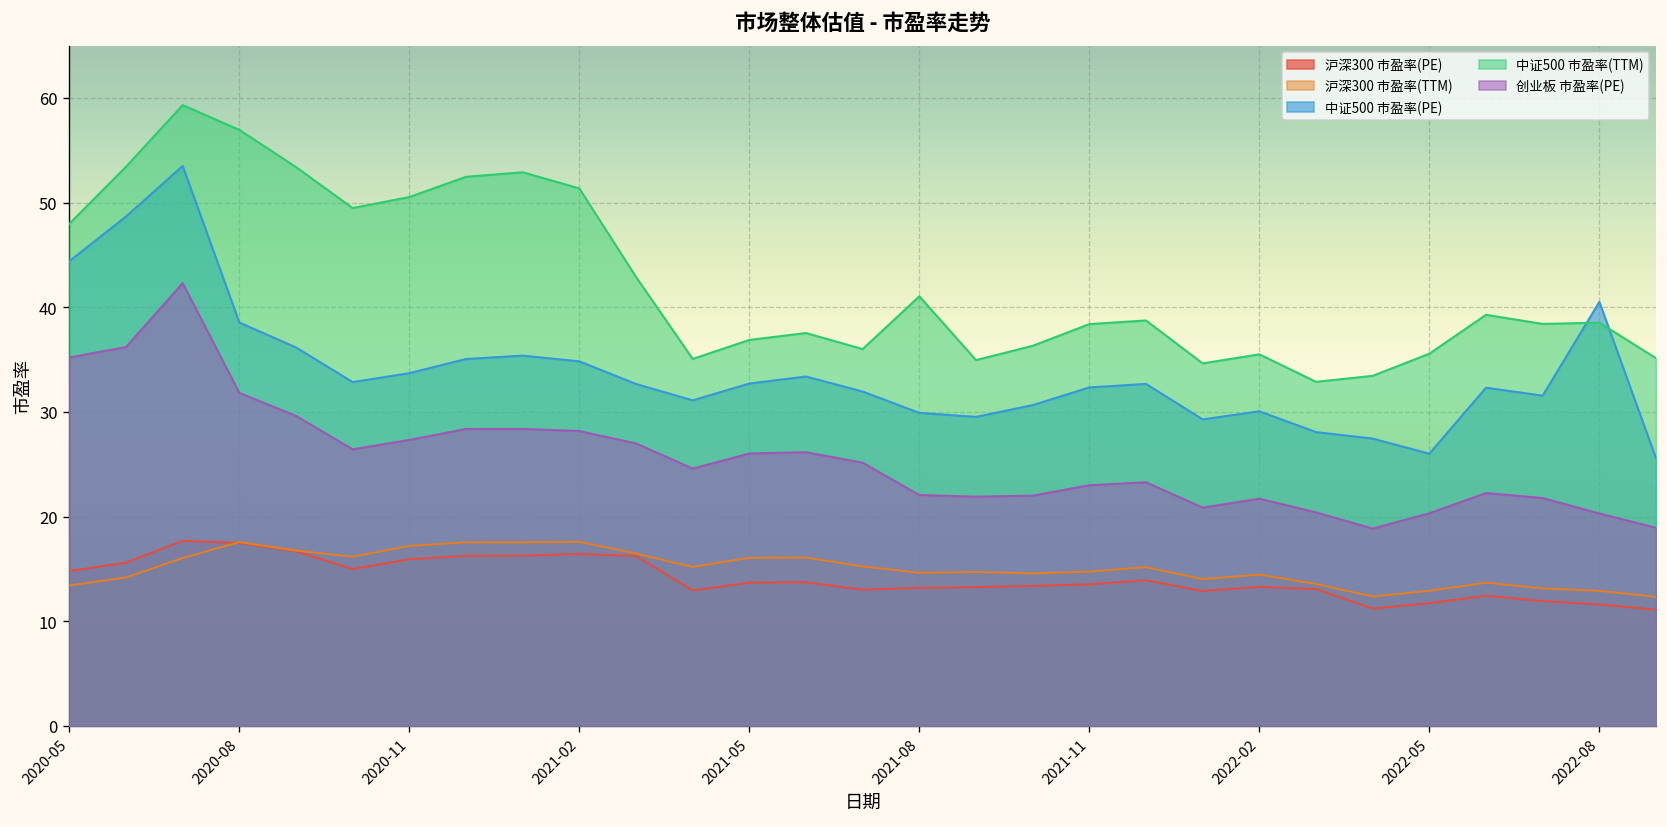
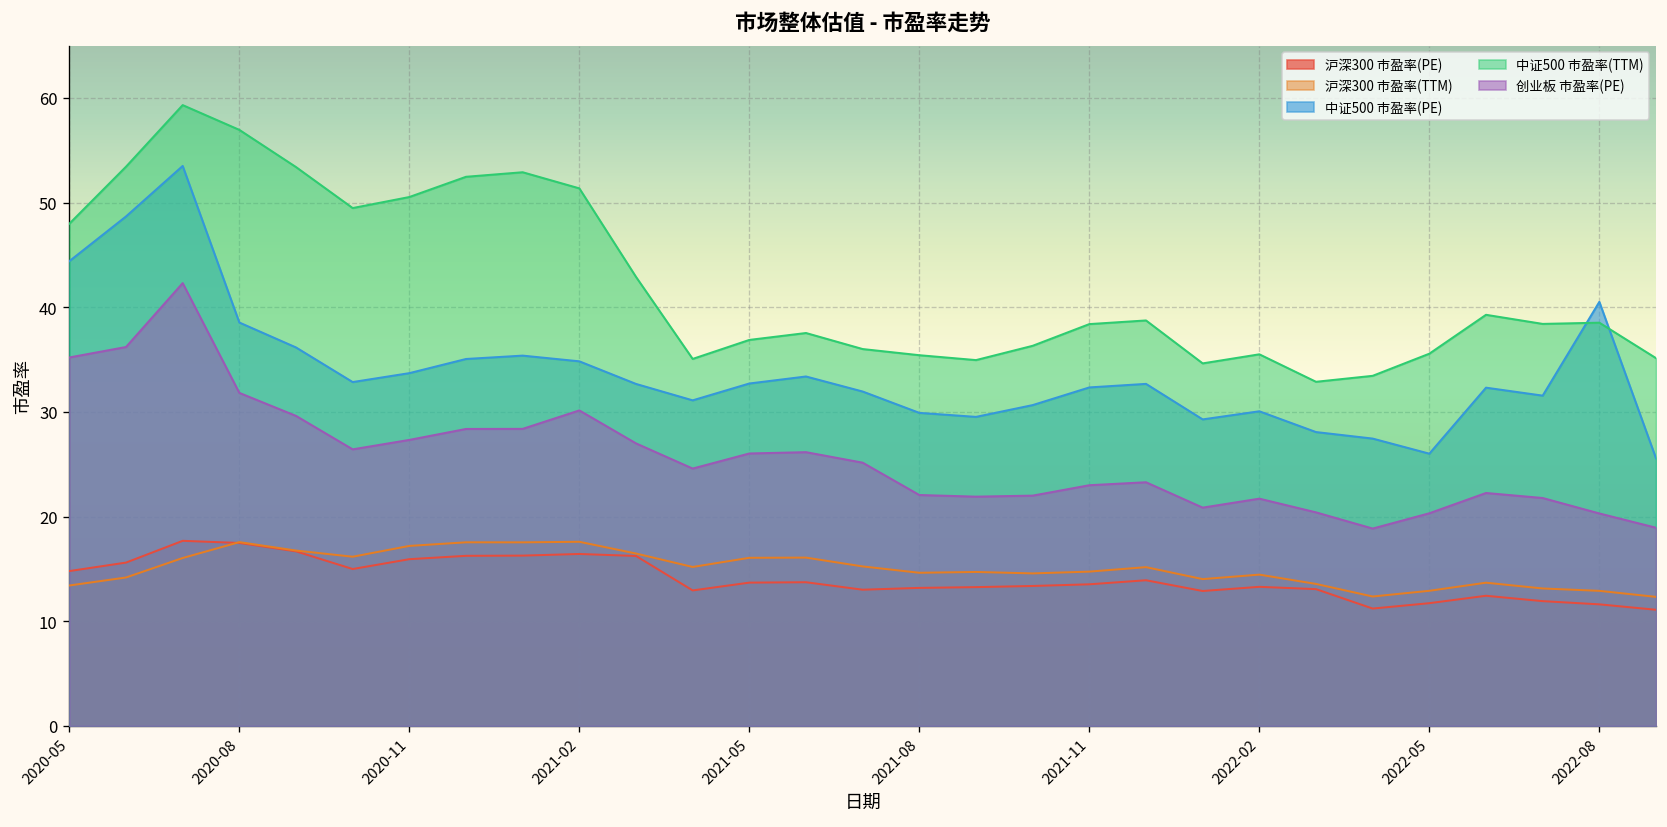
创业板 市盈率(PE), 2021-02: 28 -> 30
中证500 市盈率(TTM), 2021-08: 41 -> 35
